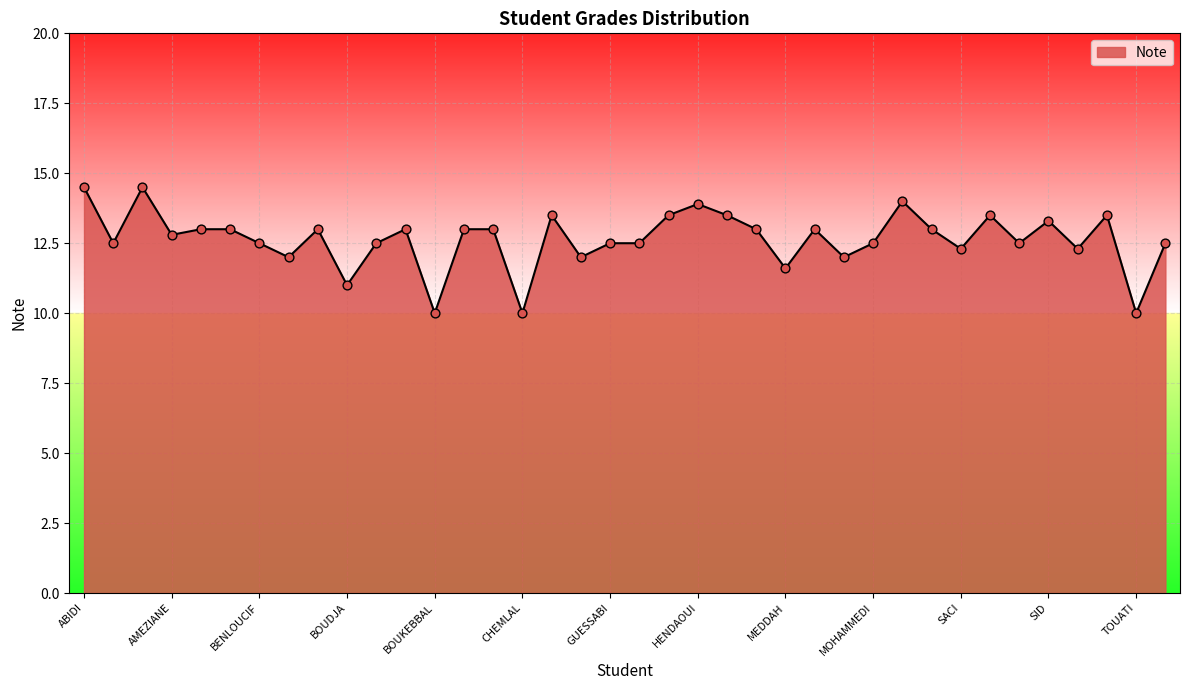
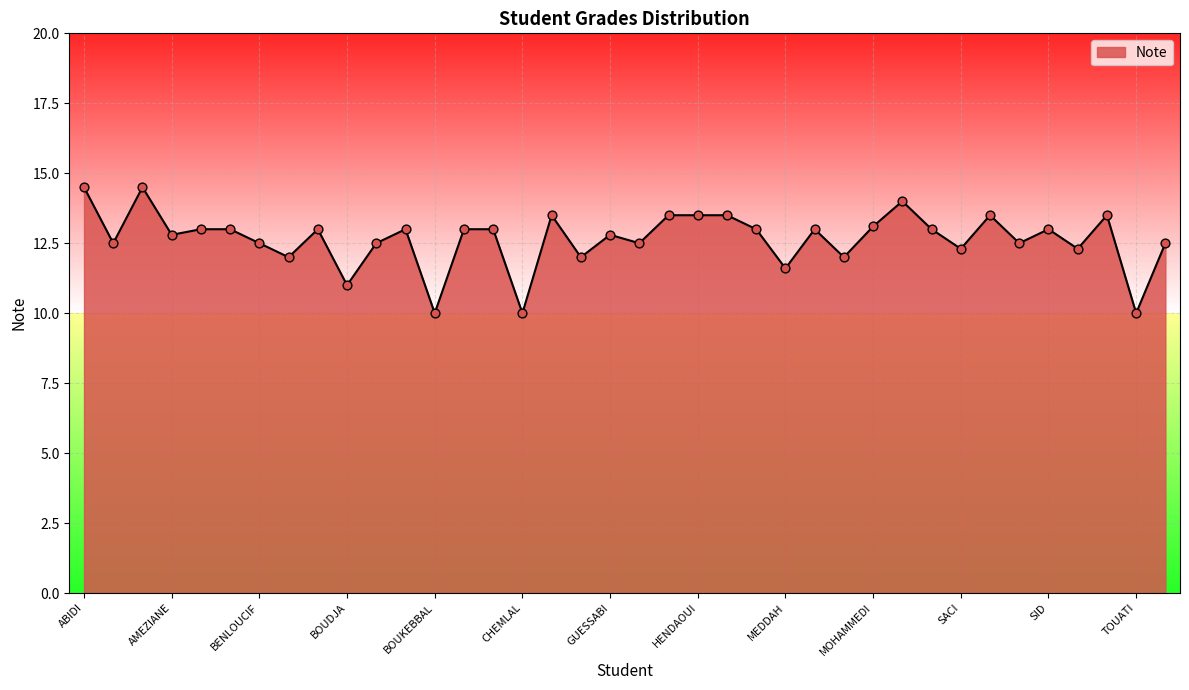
GUESSABI: 12.5 -> 12.8
HENDAOUI: 13.9 -> 13.5
MOHAMMEDI: 12.5 -> 13.1
SID: 13.3 -> 13.0
